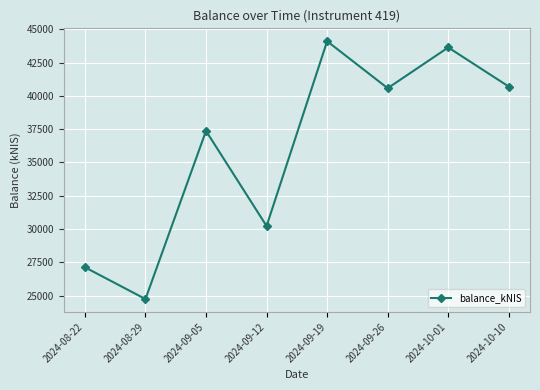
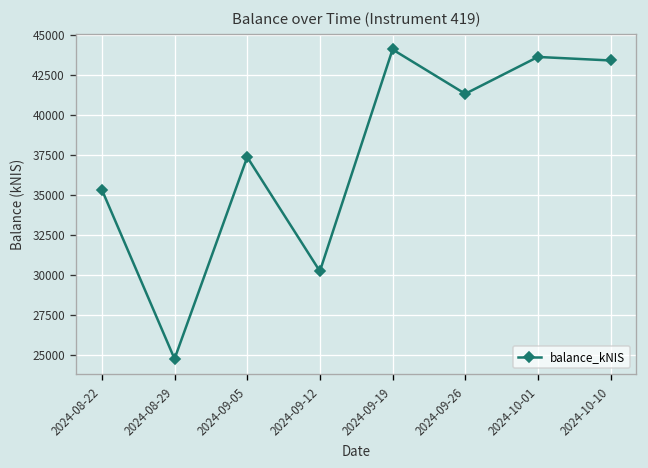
2024-08-22: 27100 -> 35300
2024-09-26: 40600 -> 41300
2024-10-10: 40700 -> 43400
